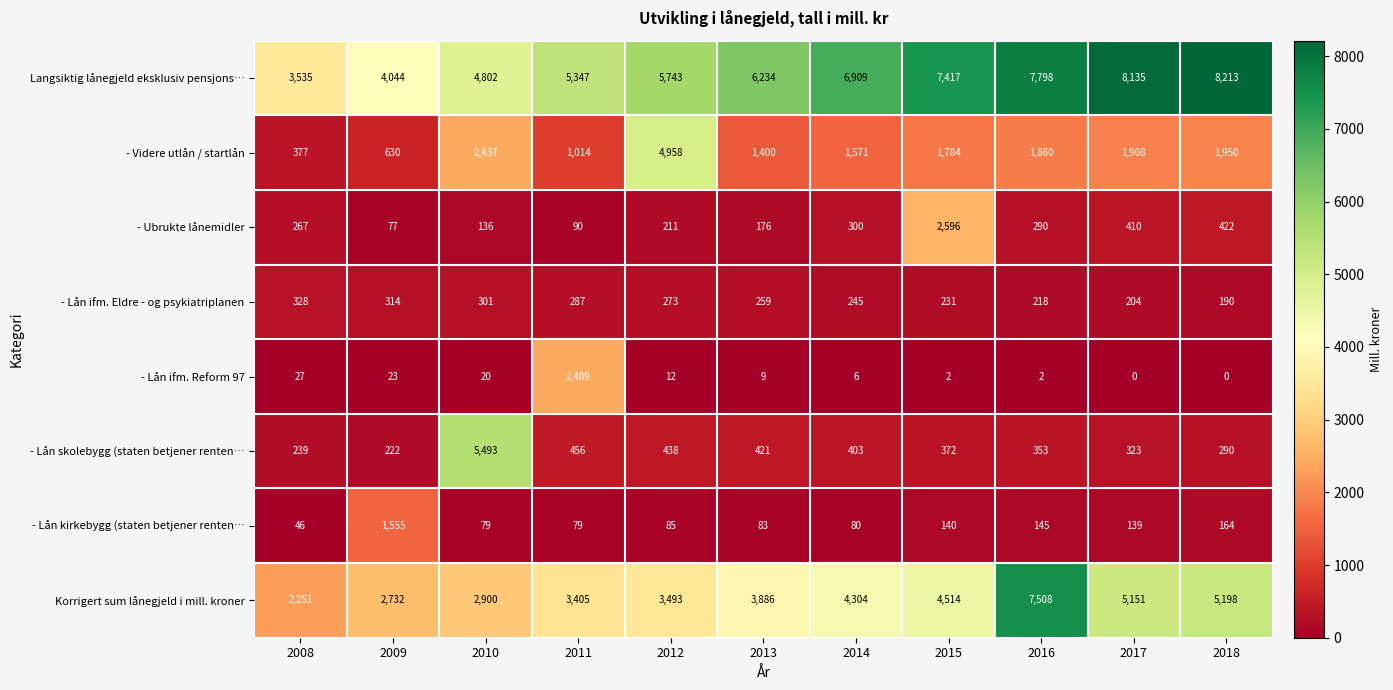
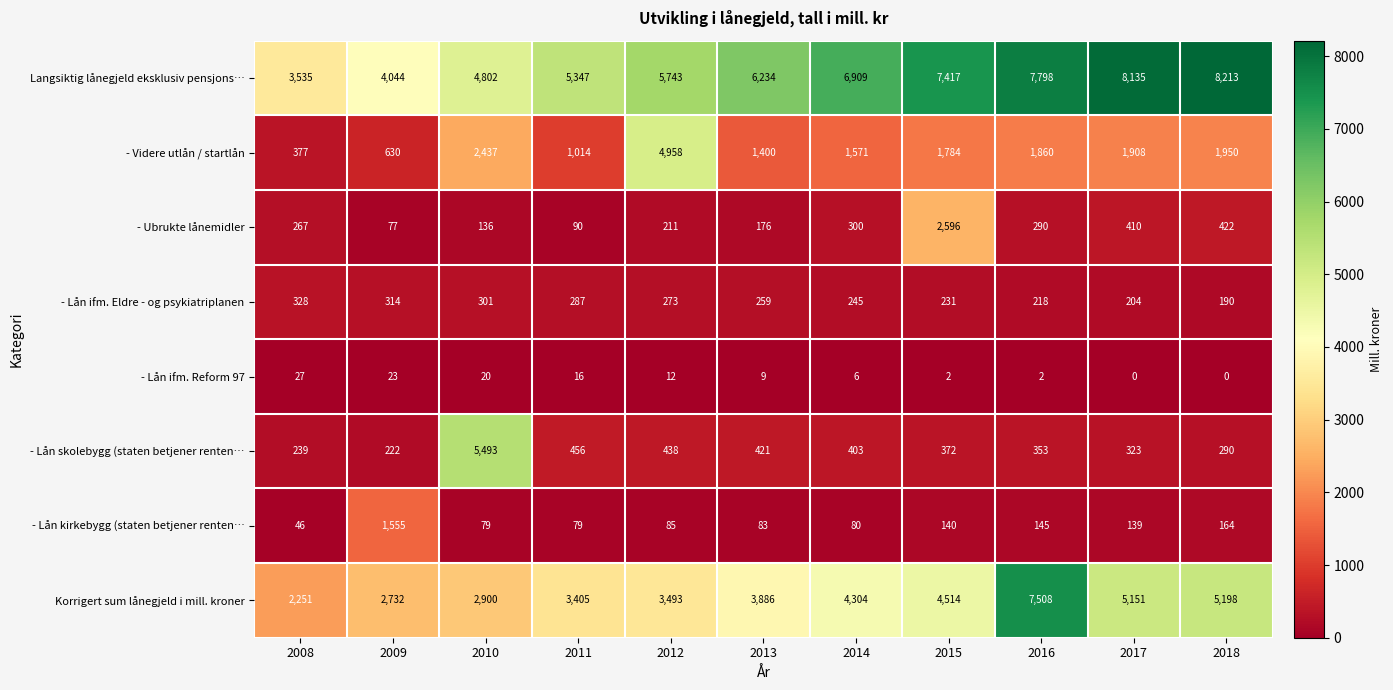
- Lån ifm. Reform 97, 2011: 2,409 -> 16
